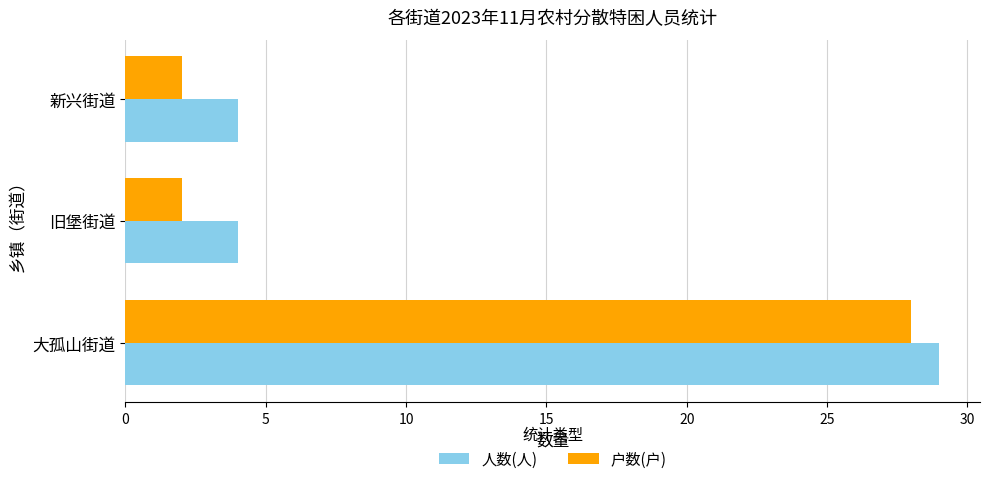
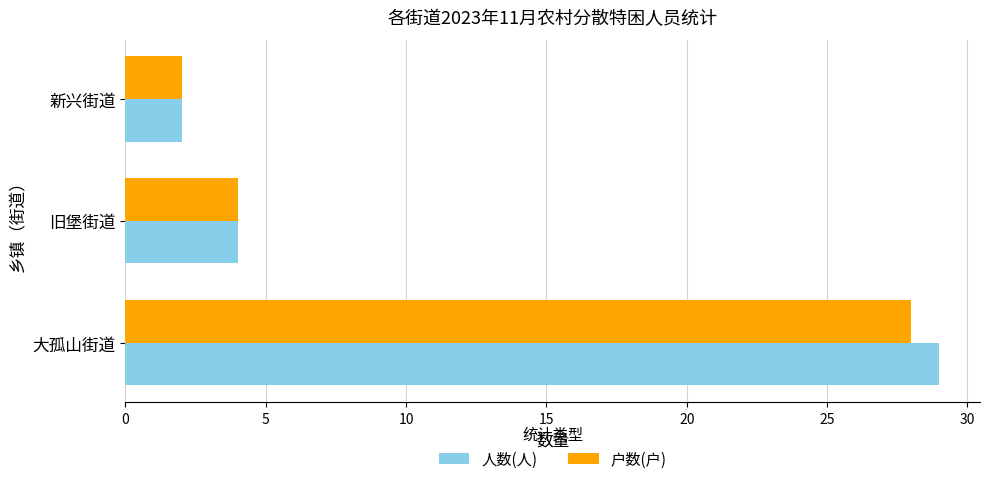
人数(人), 新兴街道: 4 -> 2
户数(户), 旧堡街道: 2 -> 4
